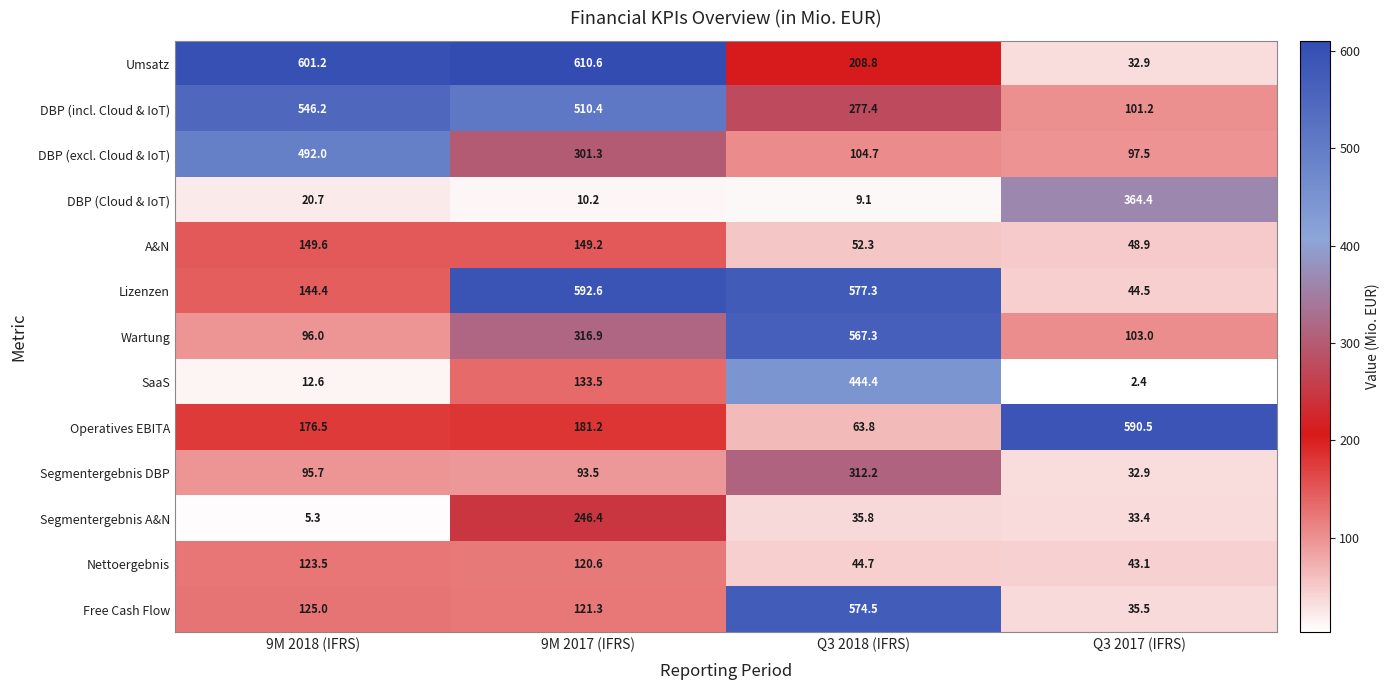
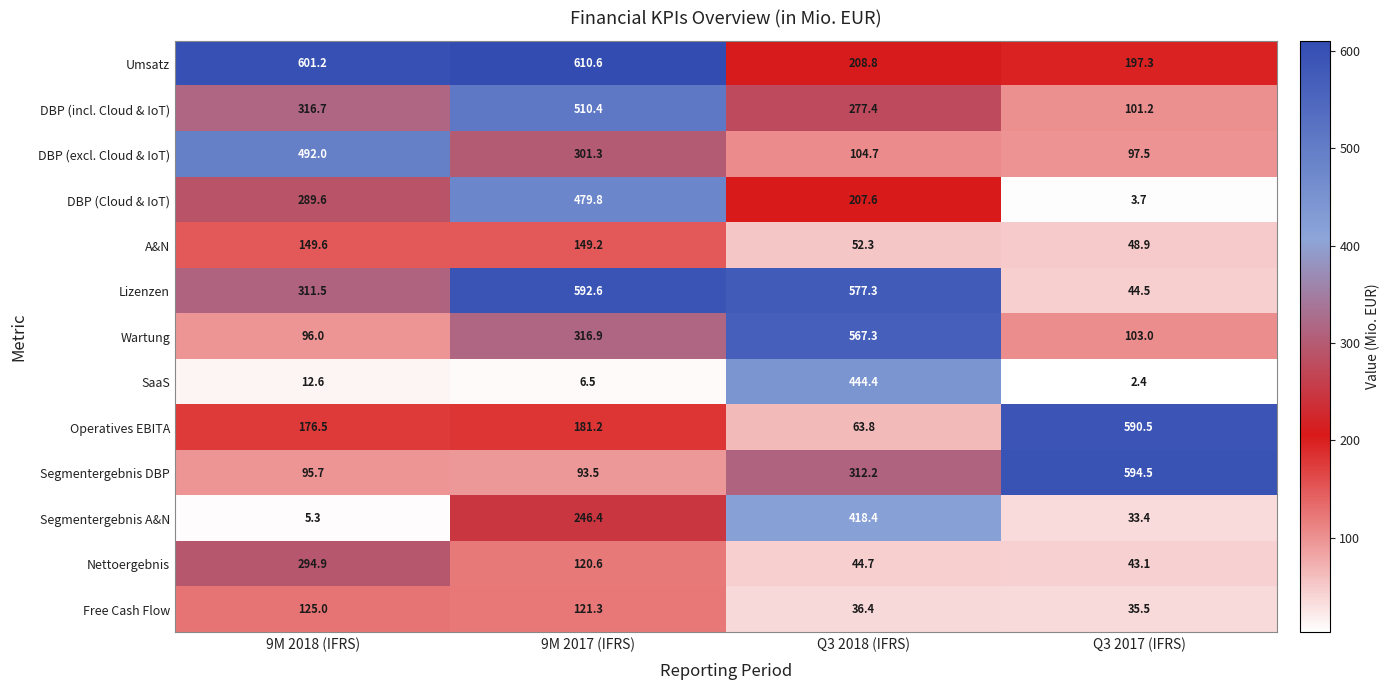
Umsatz, Q3 2017 (IFRS): 32.9 -> 197.3
DBP (incl. Cloud & IoT), 9M 2018 (IFRS): 546.2 -> 316.7
DBP (Cloud & IoT), 9M 2018 (IFRS): 20.7 -> 289.6
DBP (Cloud & IoT), 9M 2017 (IFRS): 10.2 -> 479.8
DBP (Cloud & IoT), Q3 2018 (IFRS): 9.1 -> 207.6
DBP (Cloud & IoT), Q3 2017 (IFRS): 364.4 -> 3.7
Lizenzen, 9M 2018 (IFRS): 144.4 -> 311.5
SaaS, 9M 2017 (IFRS): 133.5 -> 6.5
Segmentergebnis DBP, Q3 2017 (IFRS): 32.9 -> 594.5
Segmentergebnis A&N, Q3 2018 (IFRS): 35.8 -> 418.4
Nettoergebnis, 9M 2018 (IFRS): 123.5 -> 294.9
Free Cash Flow, Q3 2018 (IFRS): 574.5 -> 36.4
